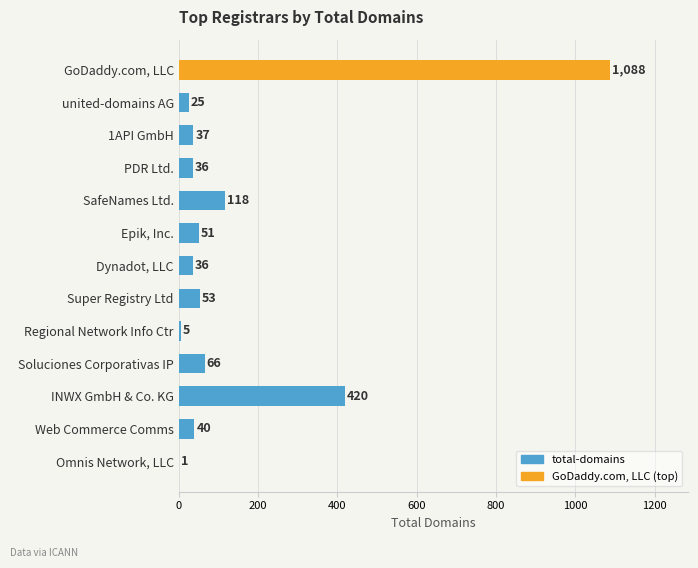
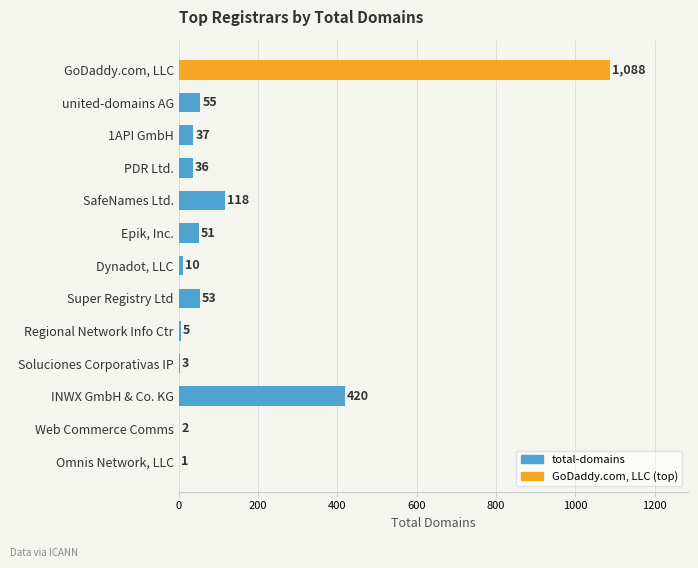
united-domains AG: 25 -> 55
Dynadot, LLC: 36 -> 10
Soluciones Corporativas IP: 66 -> 3
Web Commerce Comms: 40 -> 2
